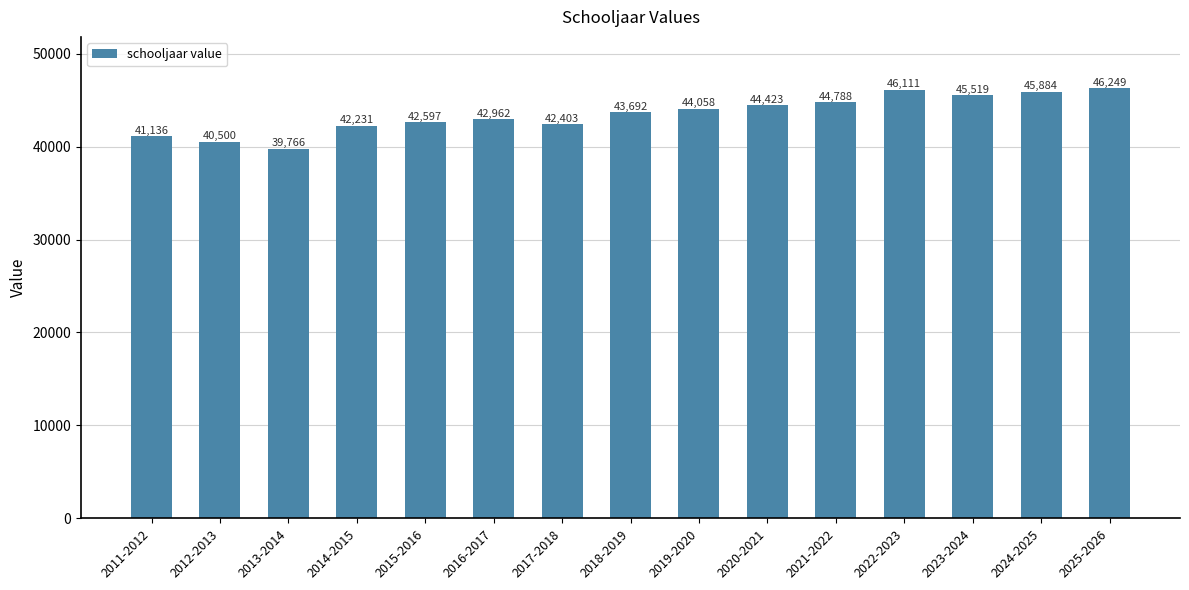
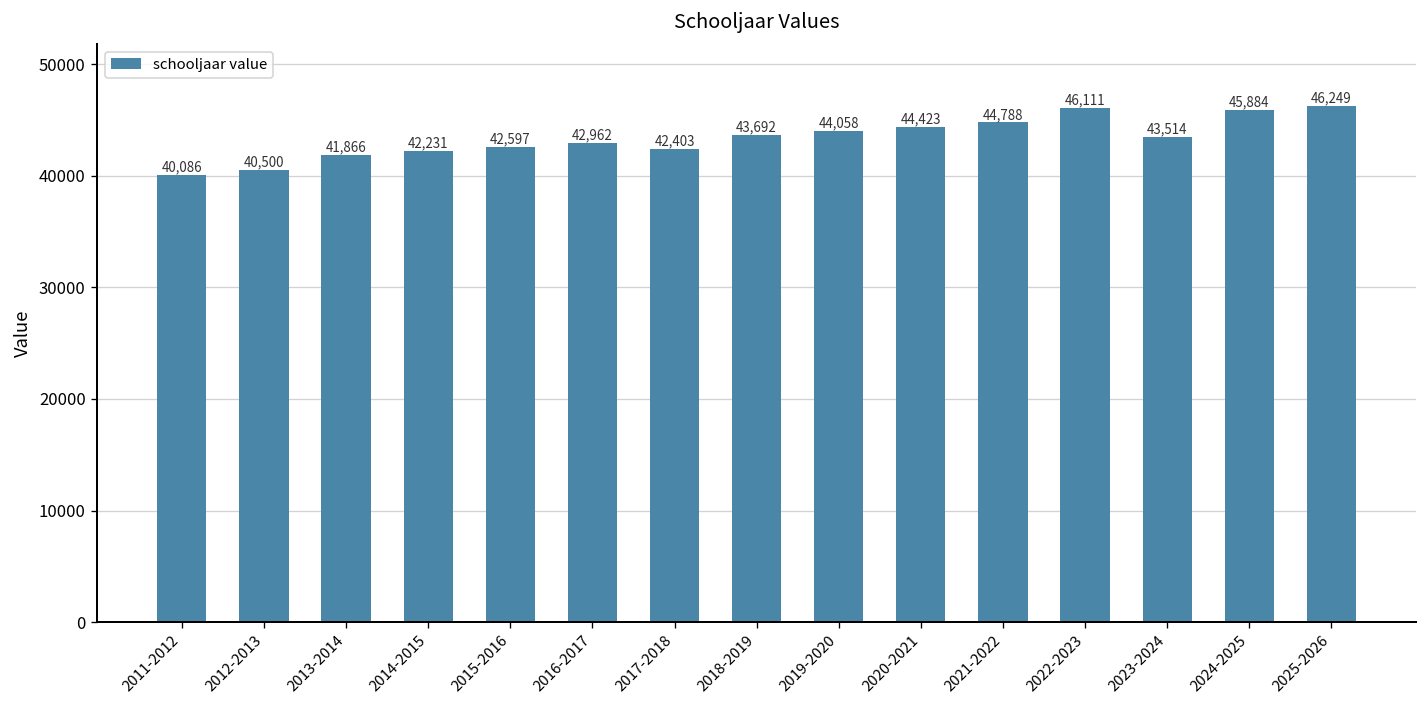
2011-2012: 41,136 -> 40,086
2013-2014: 39,766 -> 41,866
2023-2024: 45,519 -> 43,514
